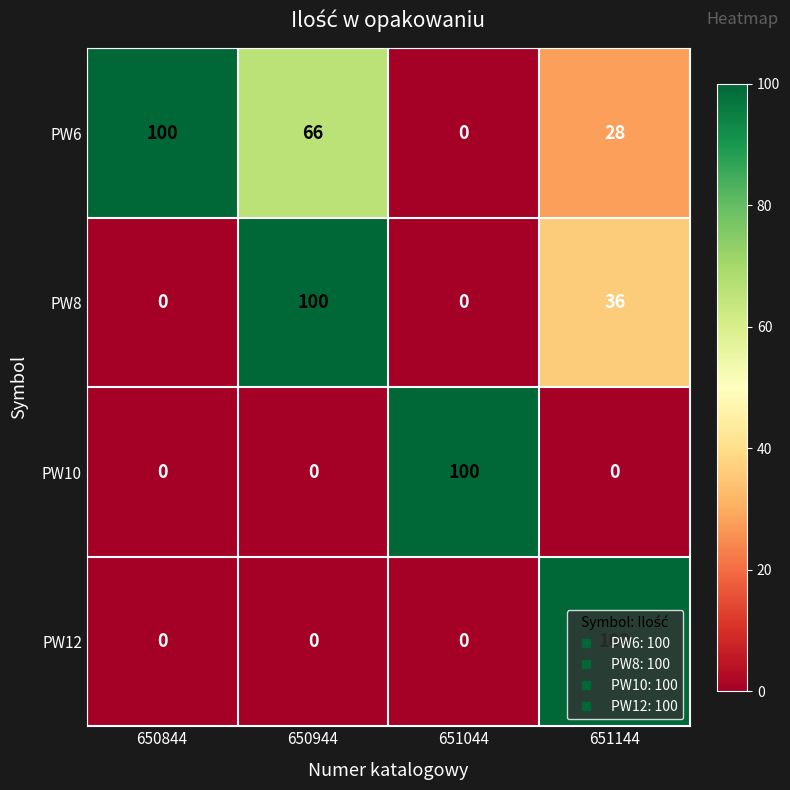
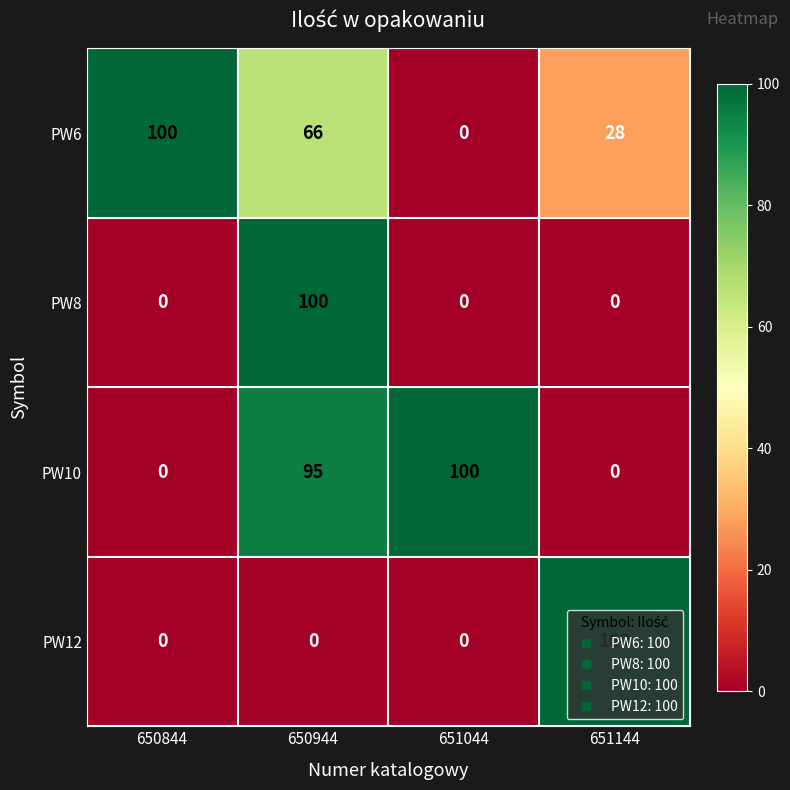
PW8, 651144: 36 -> 0
PW10, 650944: 0 -> 95
